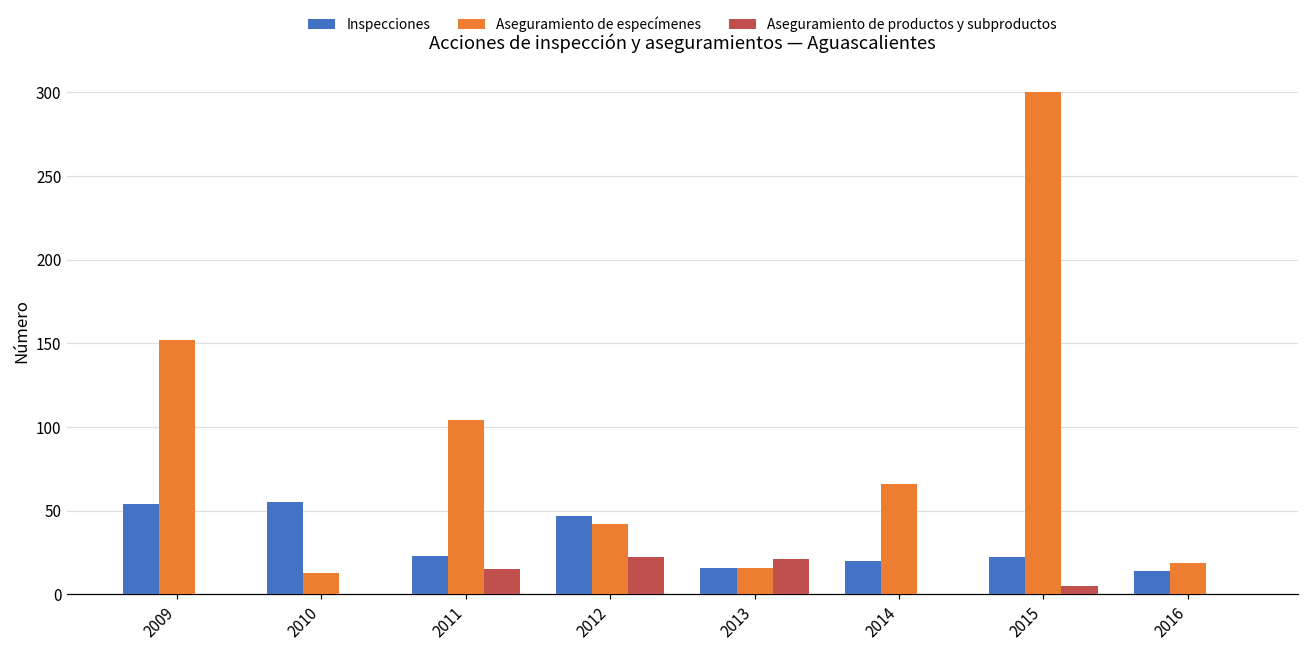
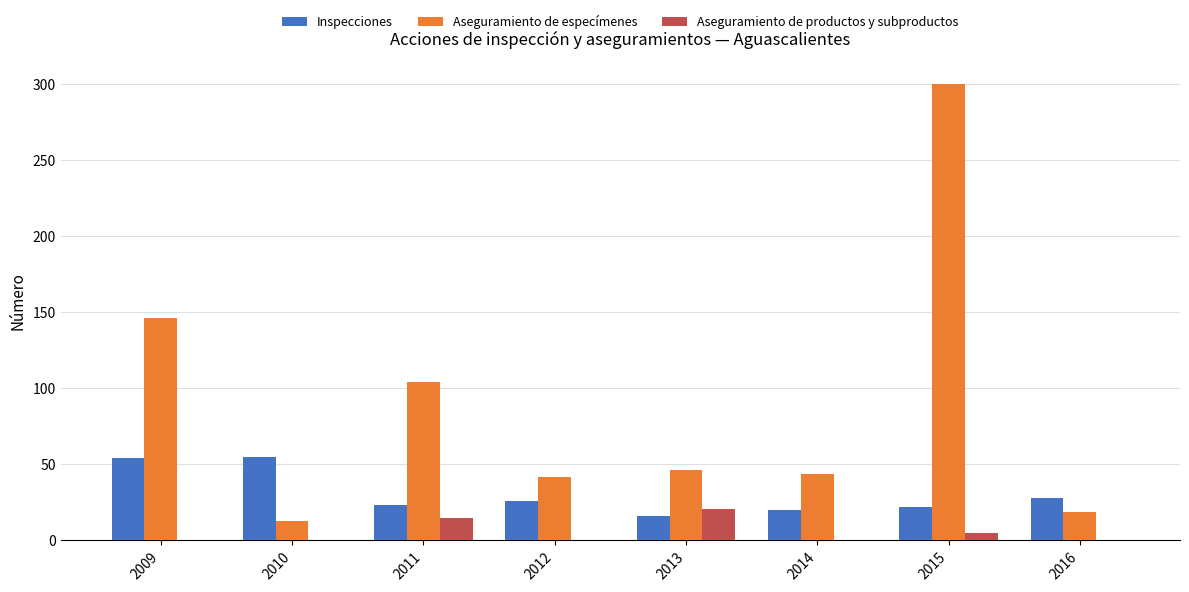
Aseguramiento de especímenes, 2009: 152 -> 146
Inspecciones, 2012: 47 -> 26
Aseguramiento de productos y subproductos, 2012: 22 -> 0
Aseguramiento de especímenes, 2013: 16 -> 46
Aseguramiento de especímenes, 2014: 66 -> 44
Inspecciones, 2016: 14 -> 28
